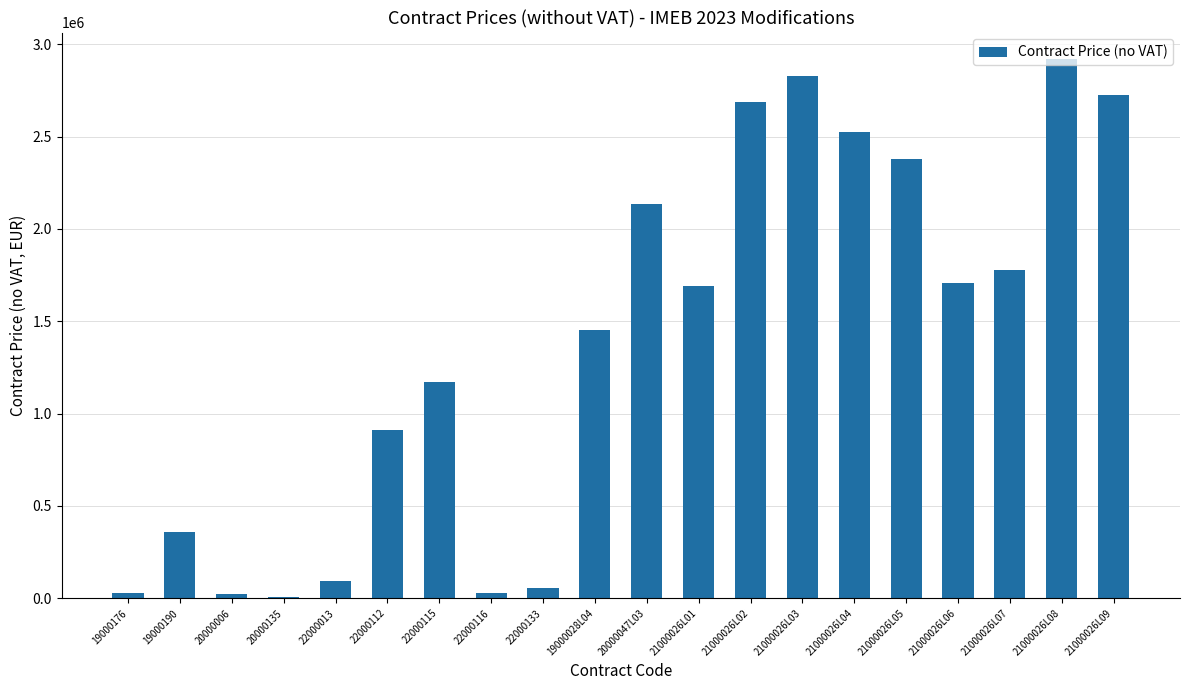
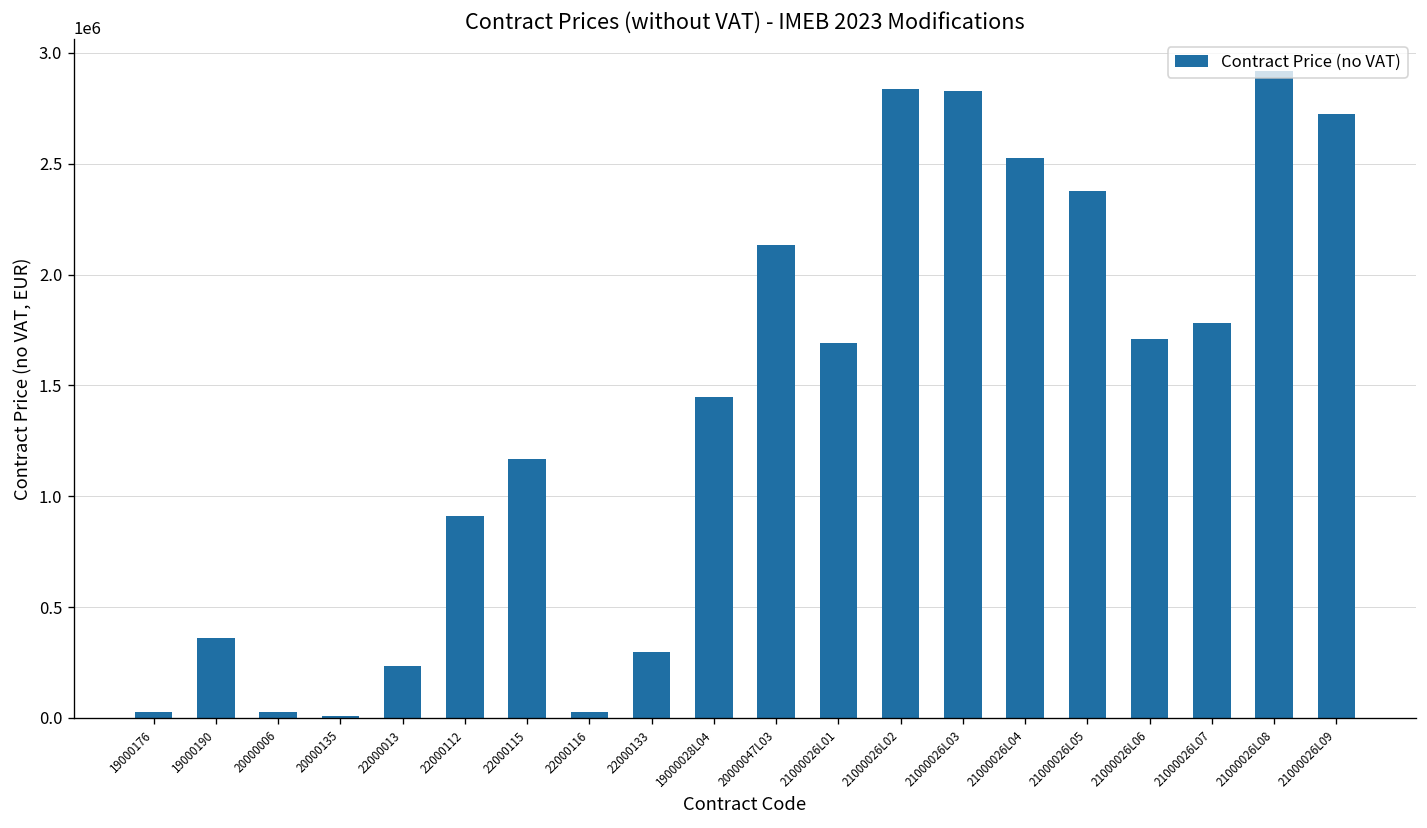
22000013: 100000 -> 240000
22000133: 50000 -> 300000
21000026L02: 2690000 -> 2840000
